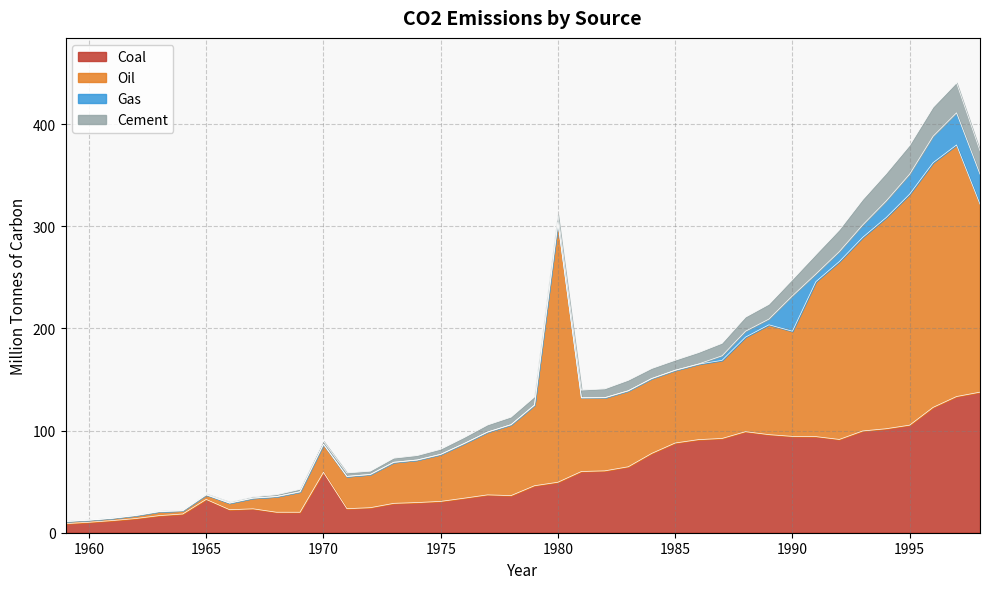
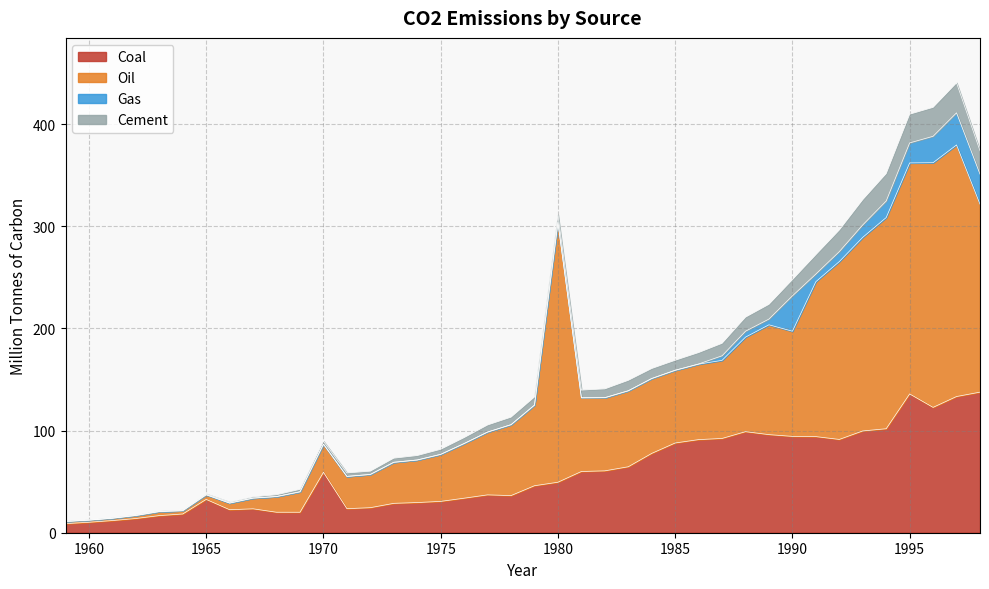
Coal, 1995: 105 -> 136
